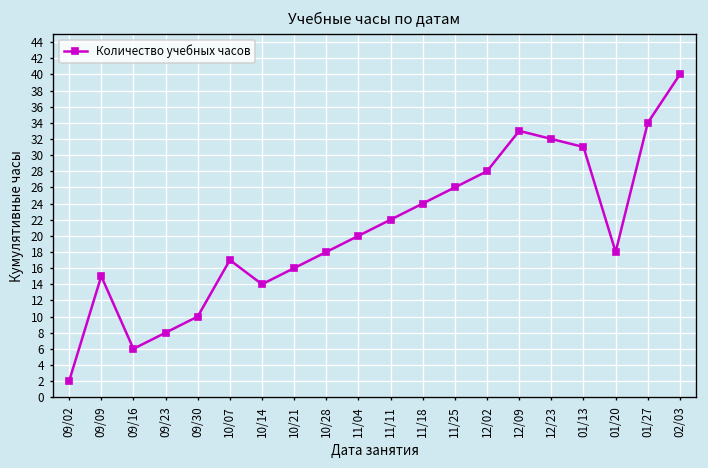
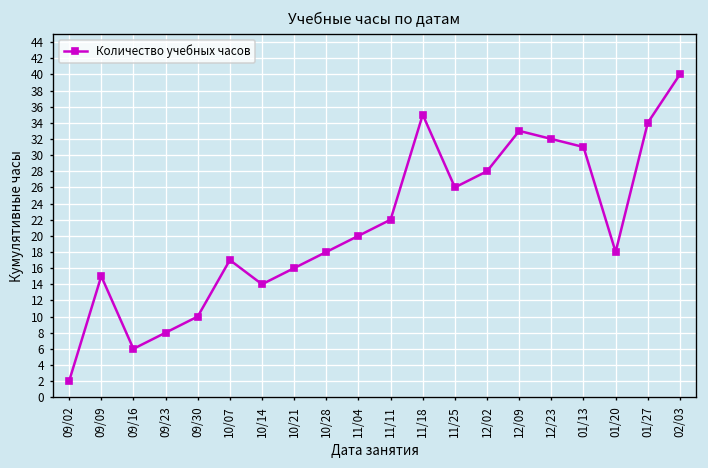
11/18: 24 -> 35
